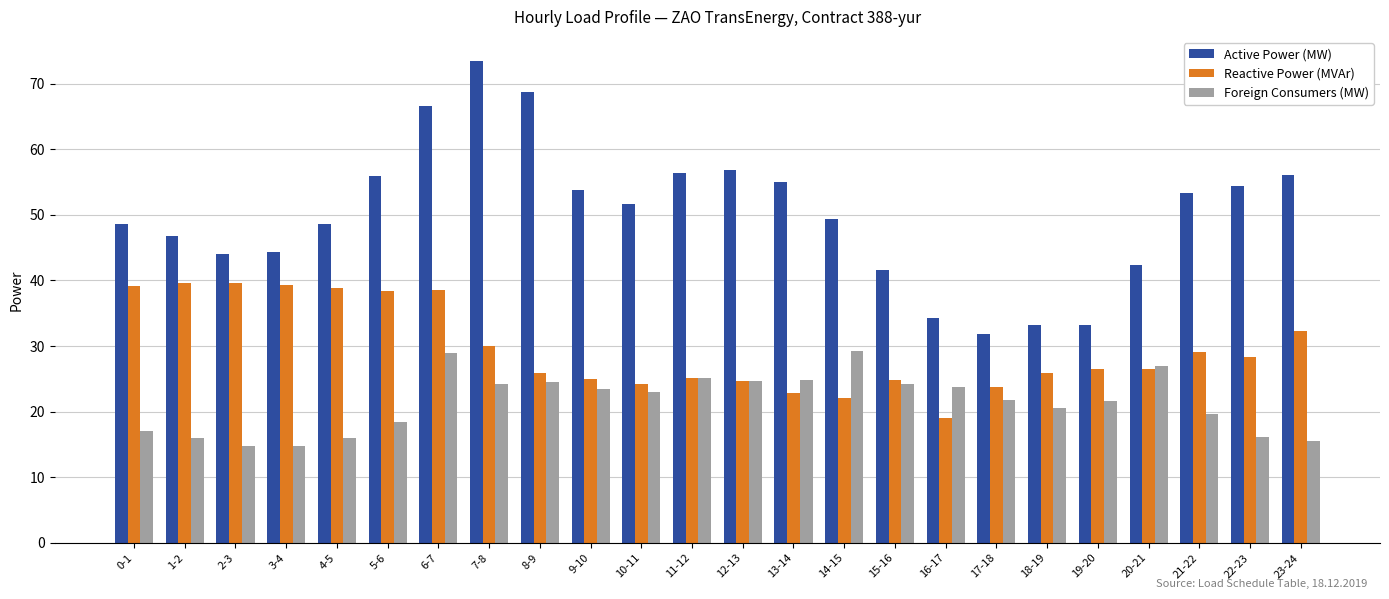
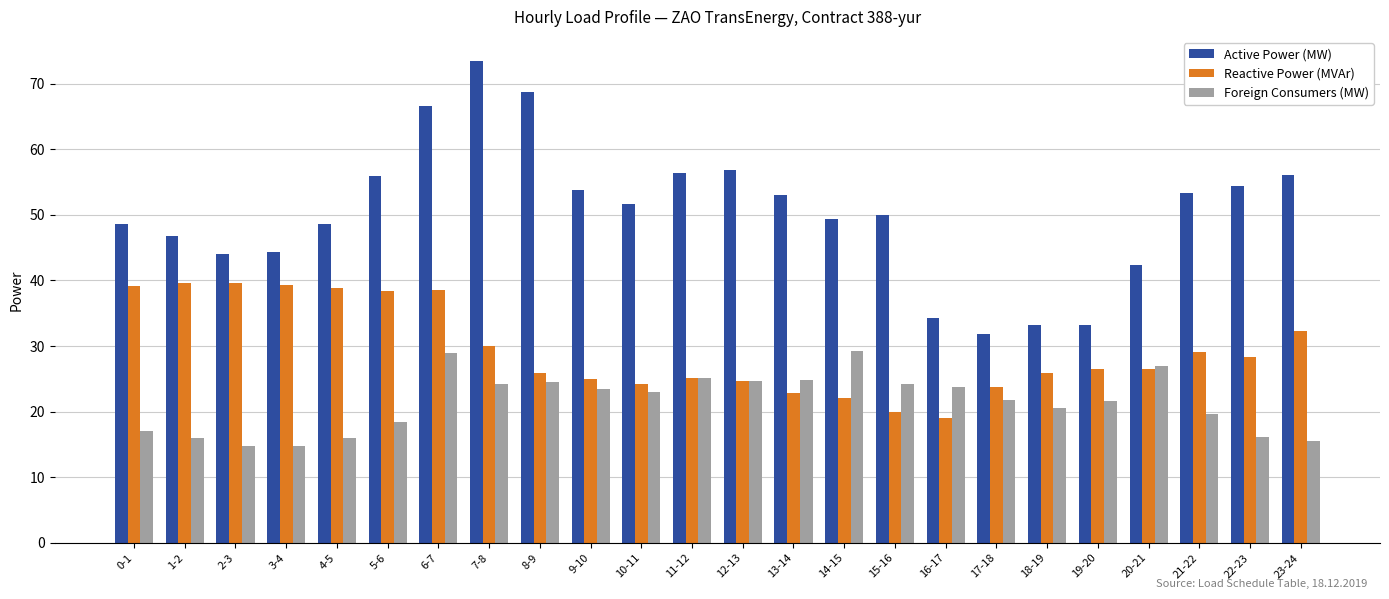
Active Power (MW), 13-14: 55 -> 53
Active Power (MW), 15-16: 42 -> 50
Reactive Power (MVAr), 15-16: 25 -> 20
